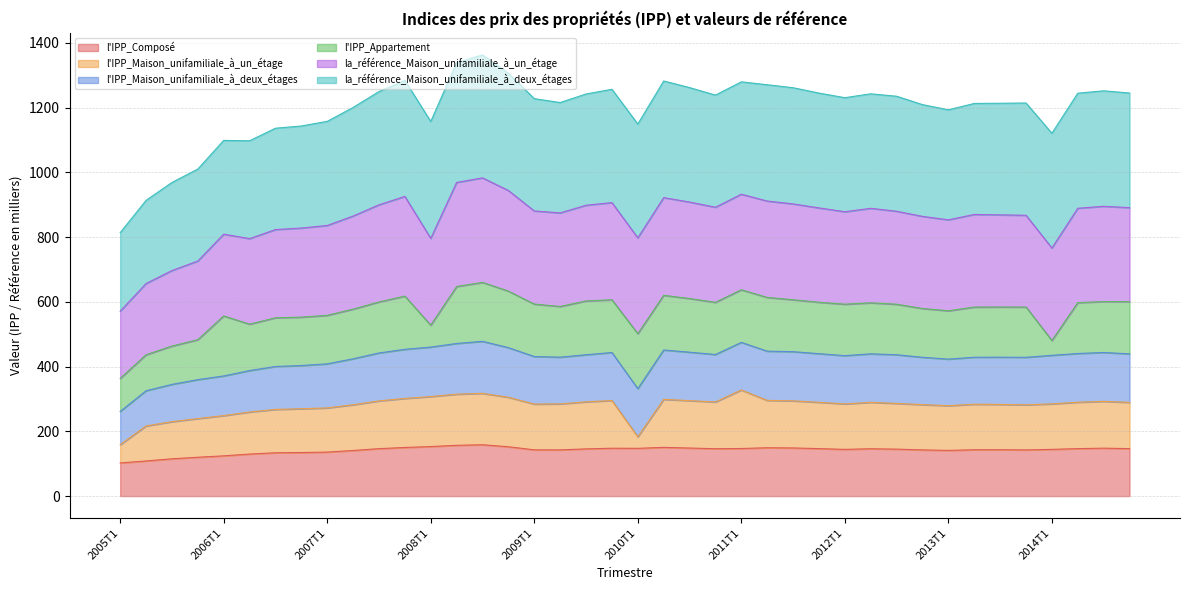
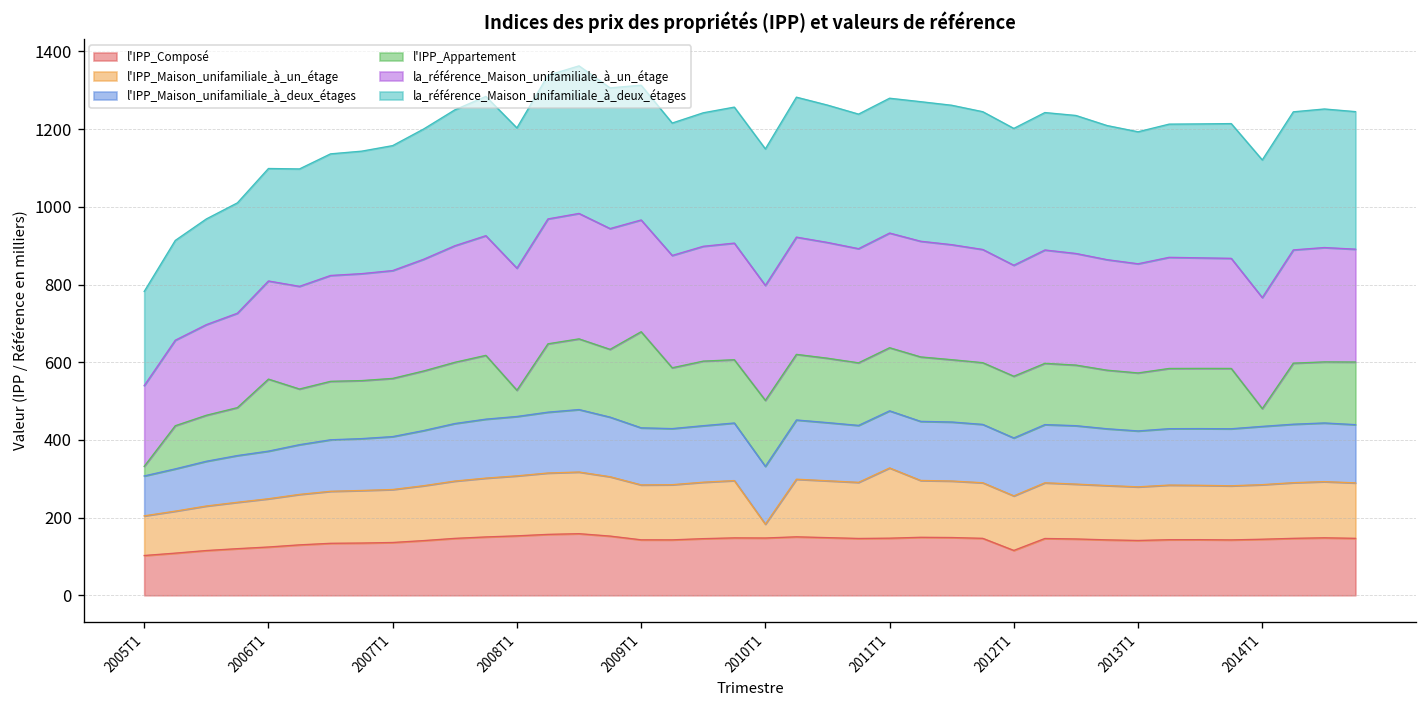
l'IPP_Maison_unifamiliale_à_un_étage, 2005T1: 60 -> 100
l'IPP_Appartement, 2005T1: 100 -> 20
la_référence_Maison_unifamiliale_à_un_étage, 2008T1: 270 -> 310
l'IPP_Appartement, 2009T1: 160 -> 250
l'IPP_Composé, 2012T1: 140 -> 120
